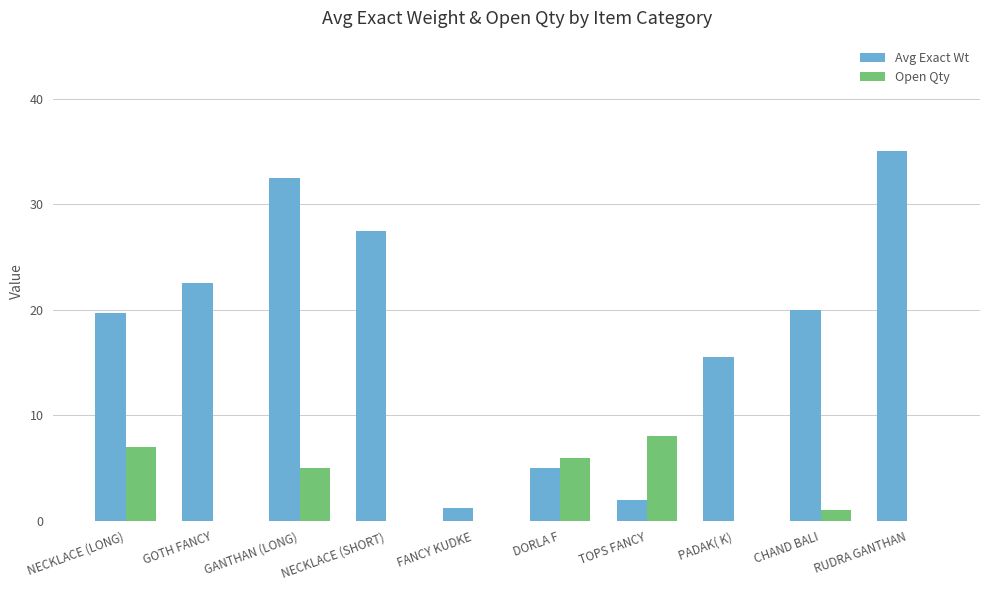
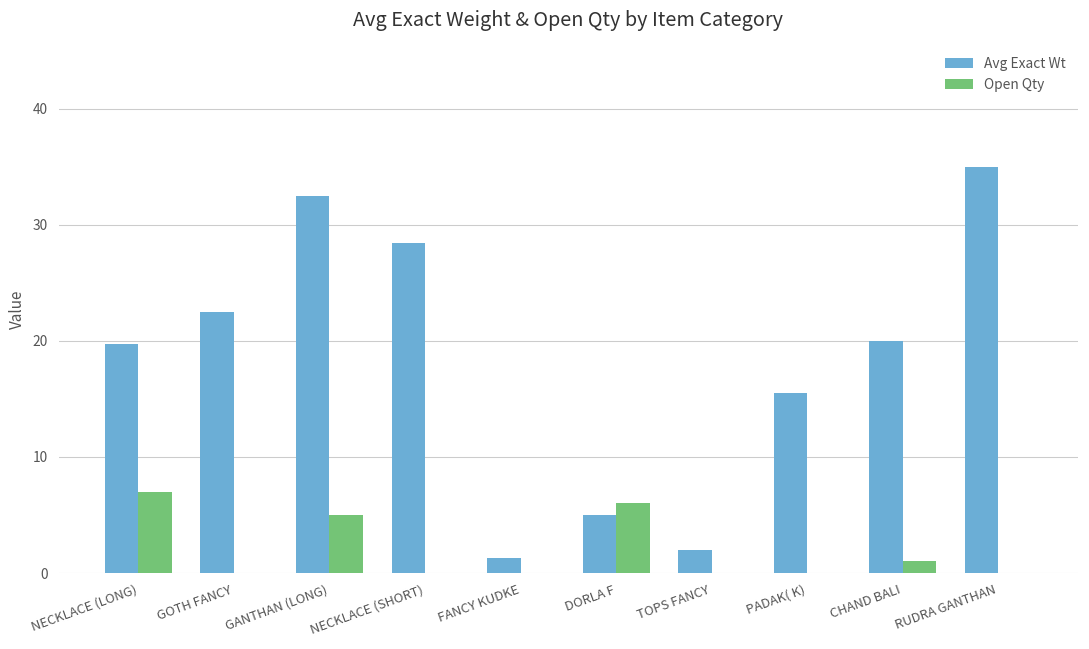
Avg Exact Wt, NECKLACE (SHORT): 27.5 -> 28.4
Open Qty, TOPS FANCY: 8 -> 0
